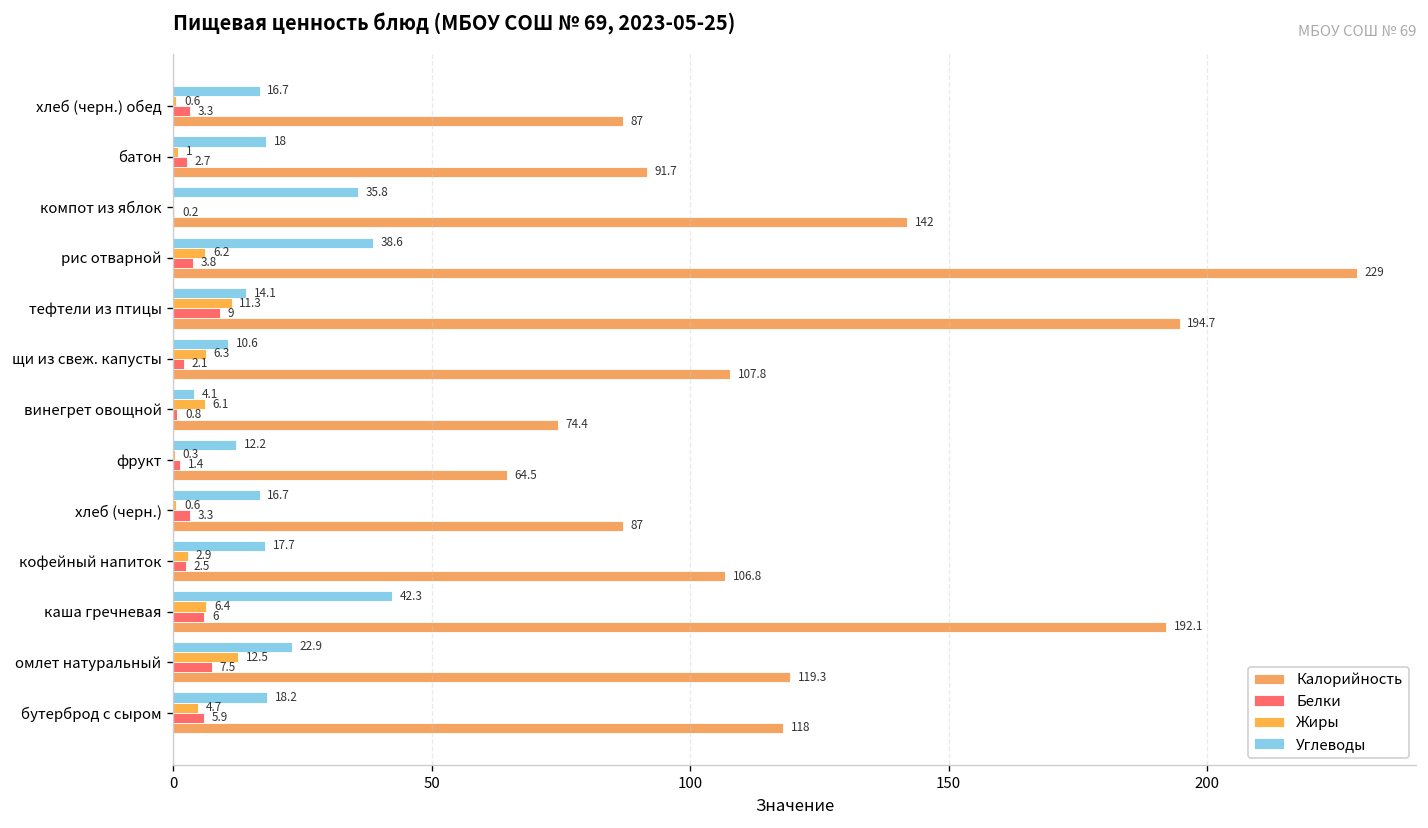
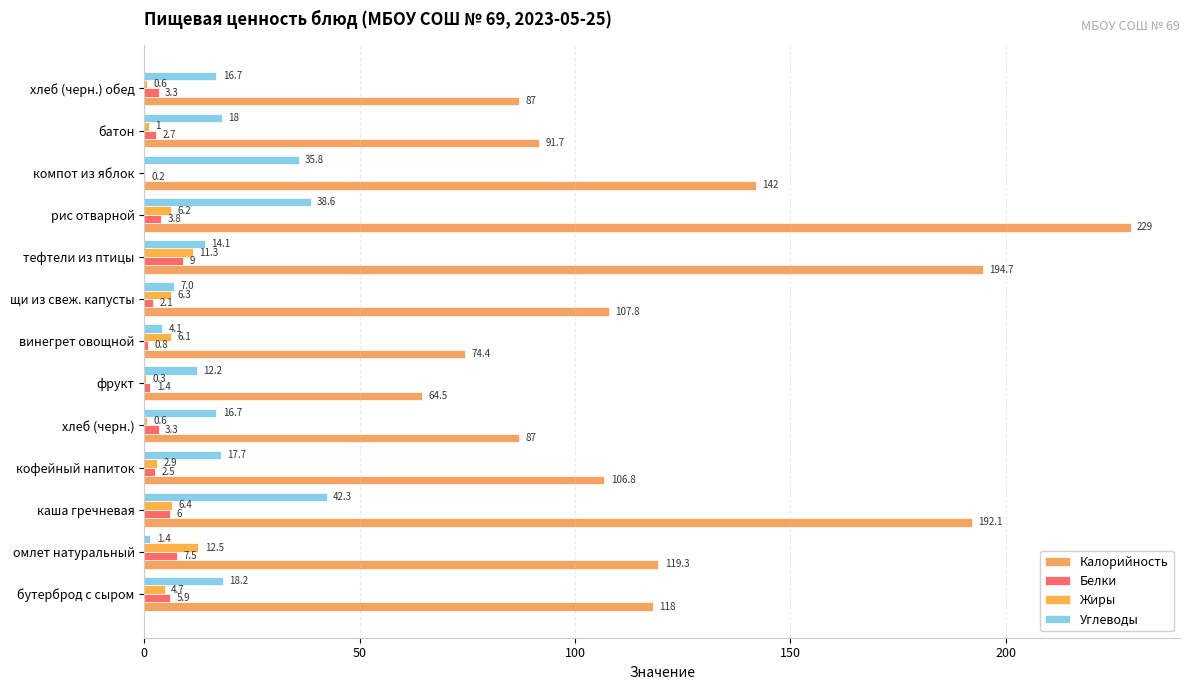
Углеводы, щи из свеж. капусты: 10.6 -> 7.0
Углеводы, омлет натуральный: 22.9 -> 1.4
